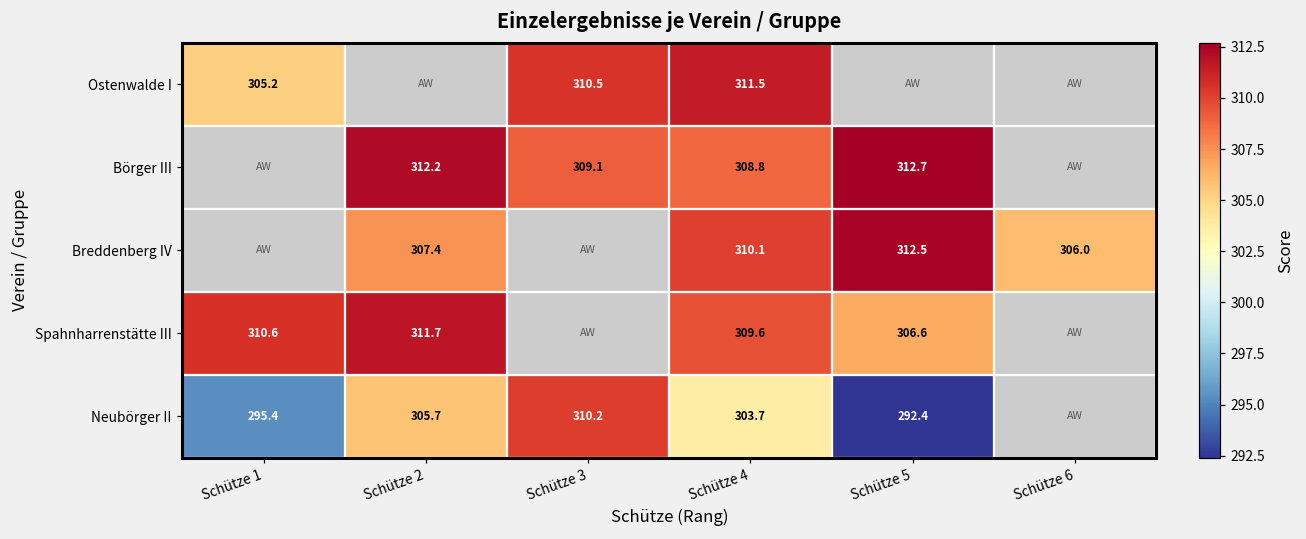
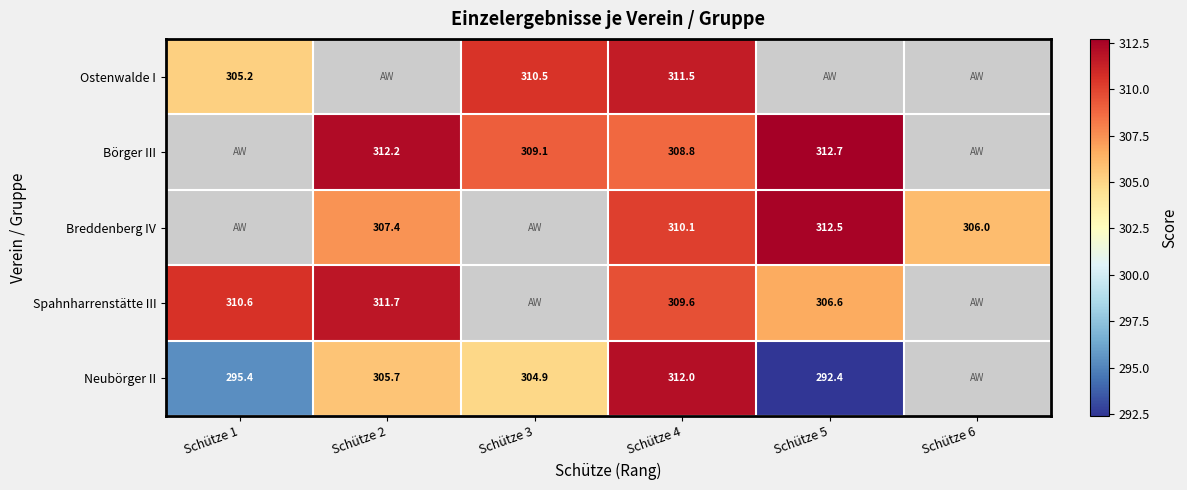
Neubörger II, Schütze 3: 310.2 -> 304.9
Neubörger II, Schütze 4: 303.7 -> 312.0
